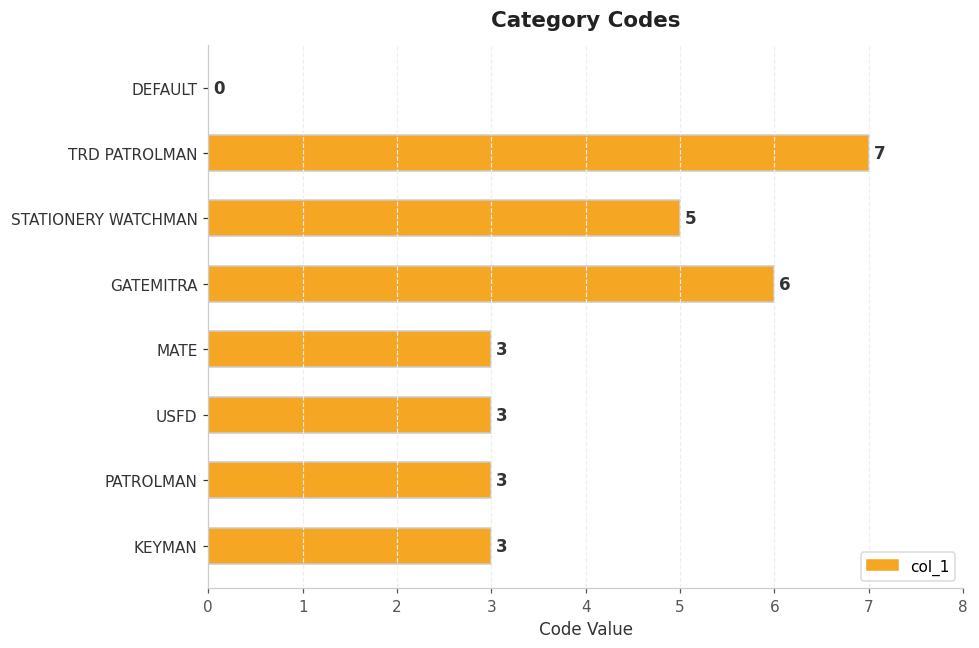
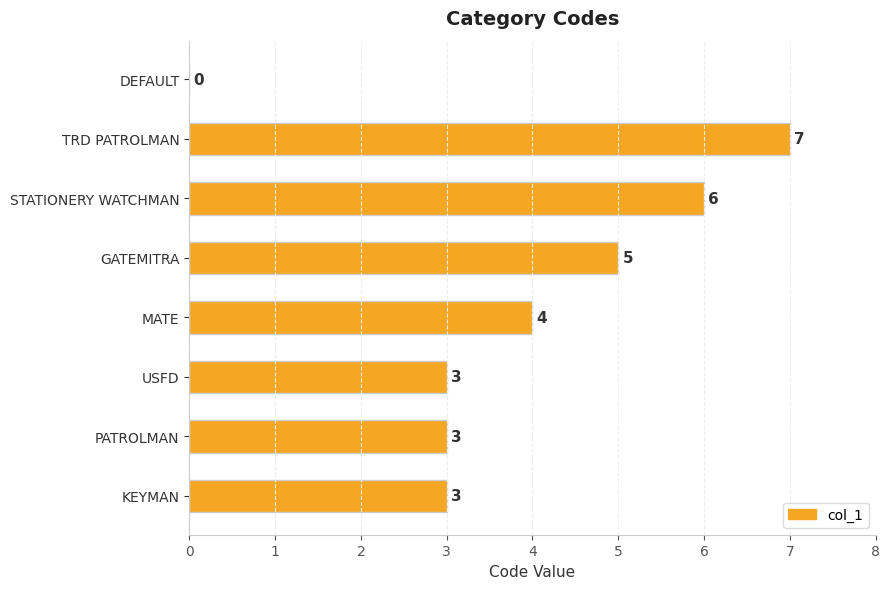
STATIONERY WATCHMAN: 5 -> 6
GATEMITRA: 6 -> 5
MATE: 3 -> 4
